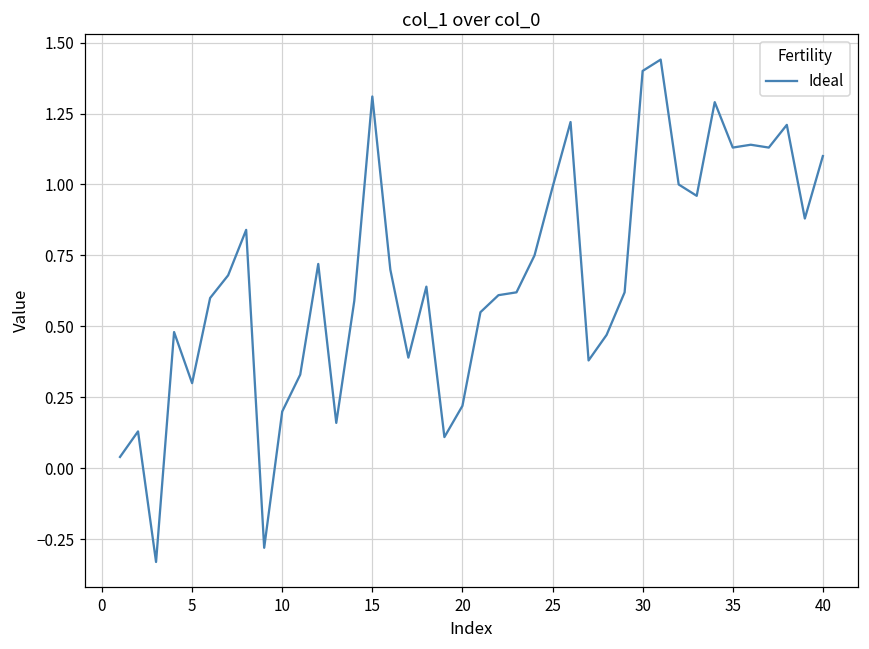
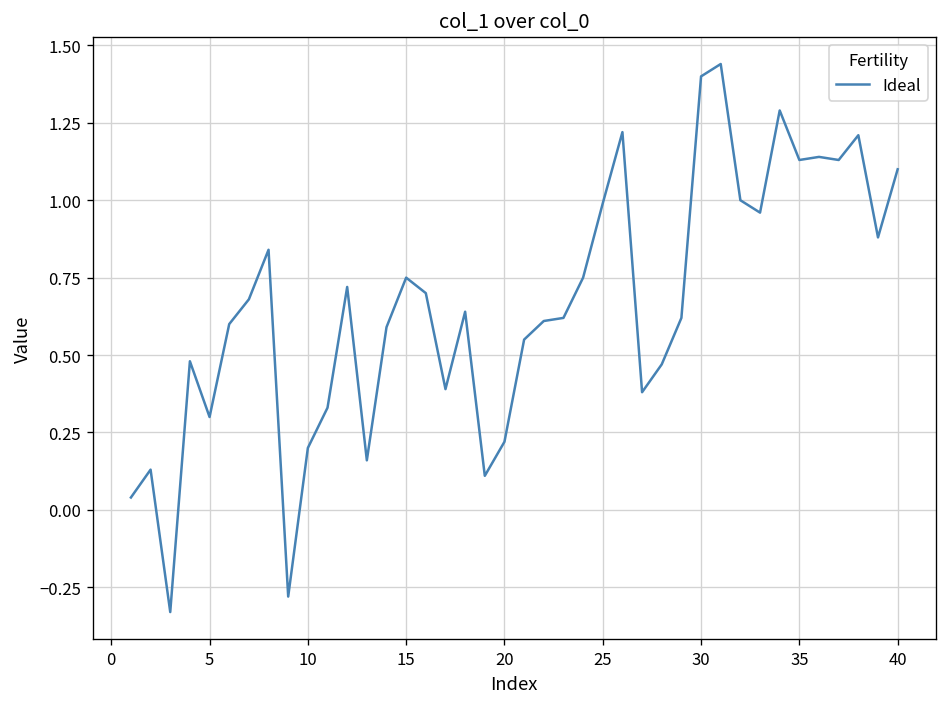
15: 1.31 -> 0.75
